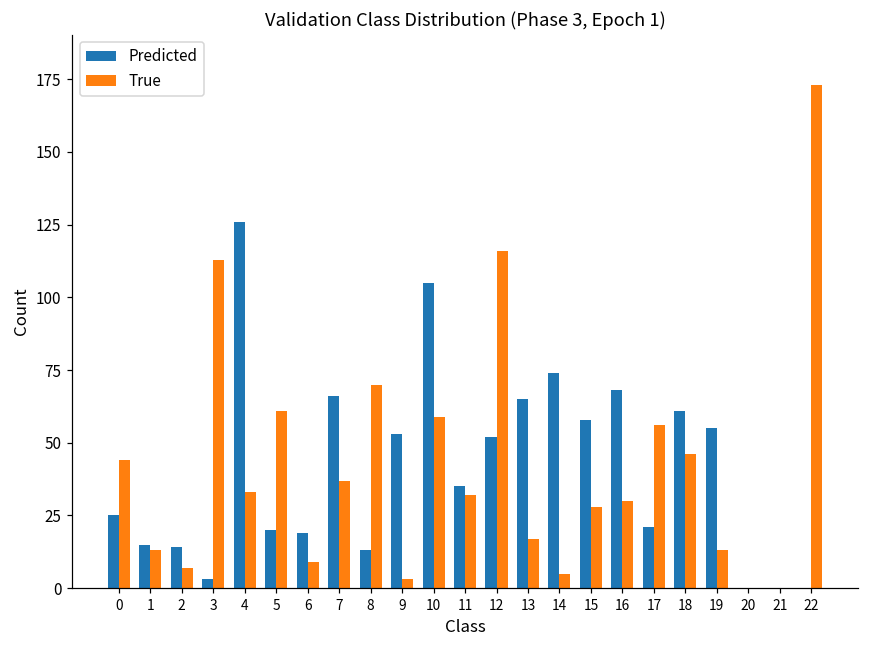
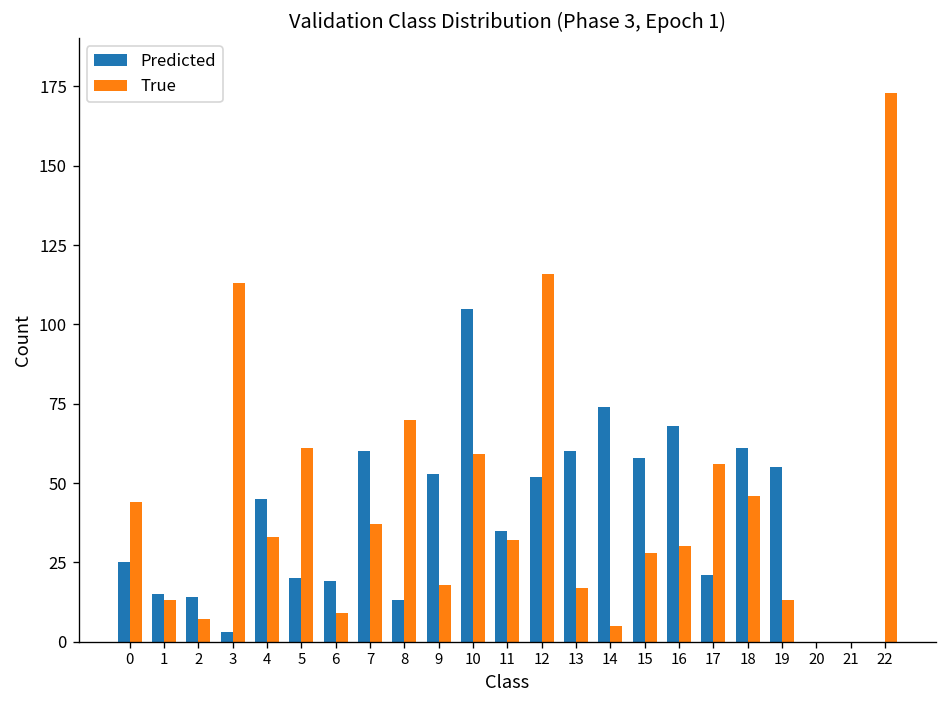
Predicted, 4: 126 -> 45
Predicted, 7: 66 -> 60
True, 9: 3 -> 18
Predicted, 13: 65 -> 60
